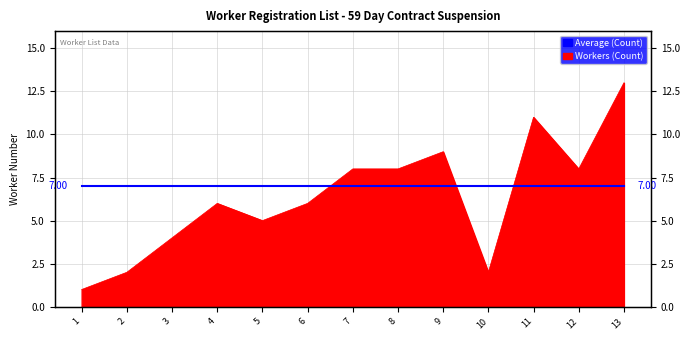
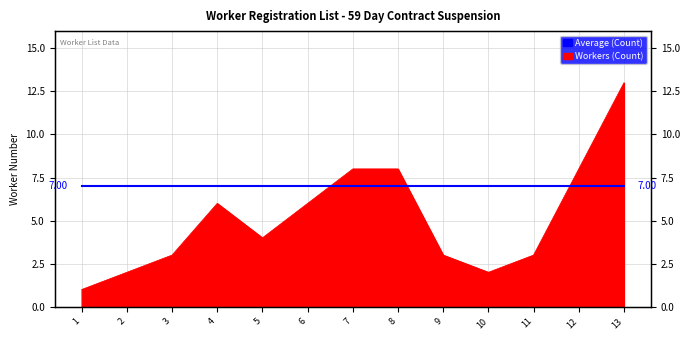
Workers (Count), 3: 4 -> 3
Workers (Count), 5: 5 -> 4
Workers (Count), 9: 9 -> 3
Workers (Count), 11: 11 -> 3
